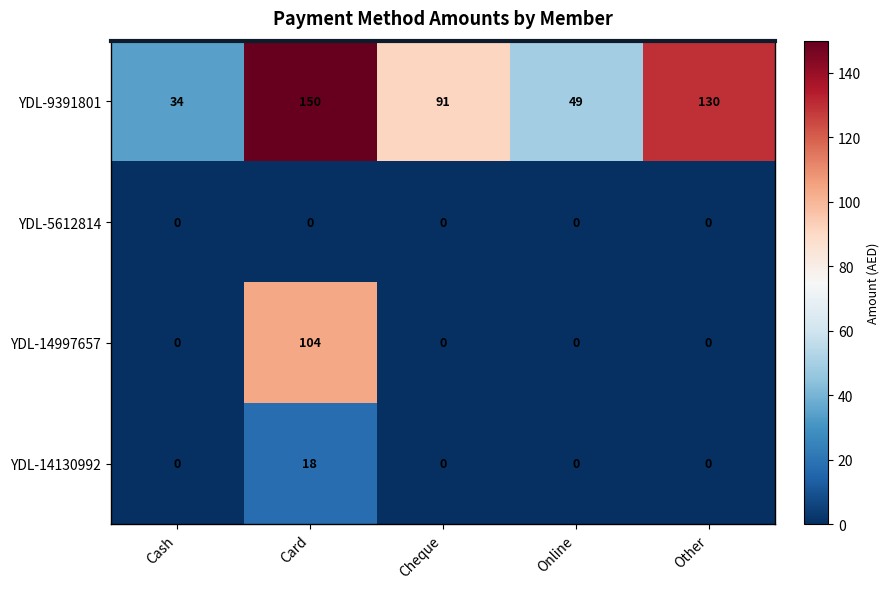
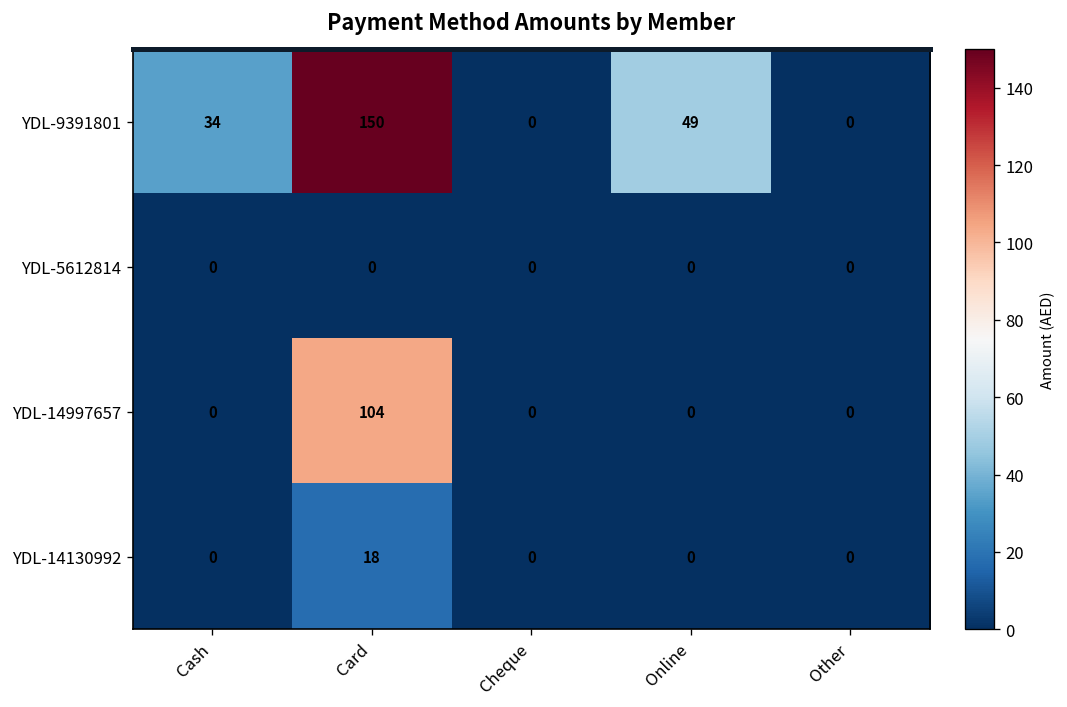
YDL-9391801, Cheque: 91 -> 0
YDL-9391801, Other: 130 -> 0
